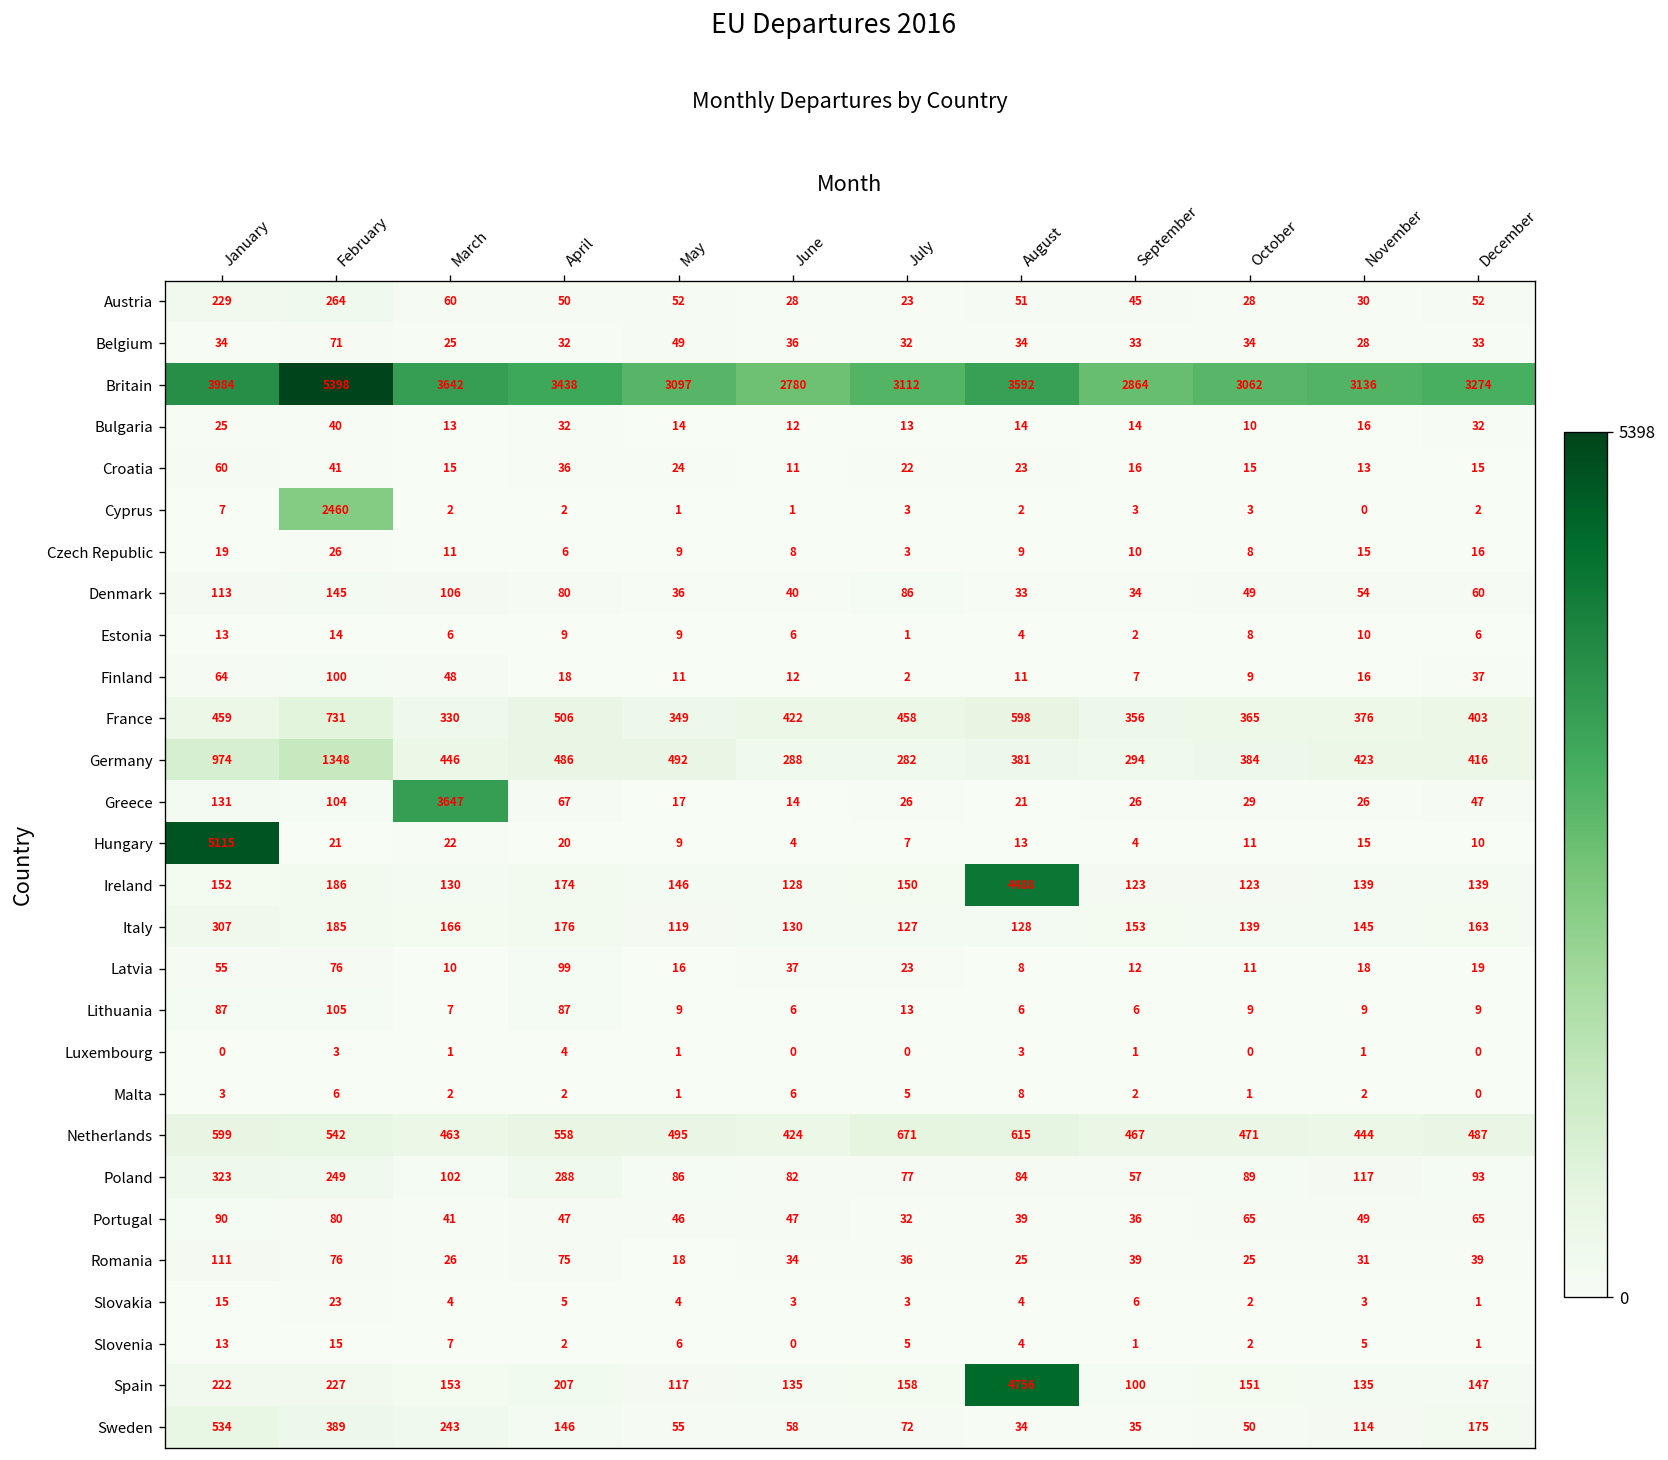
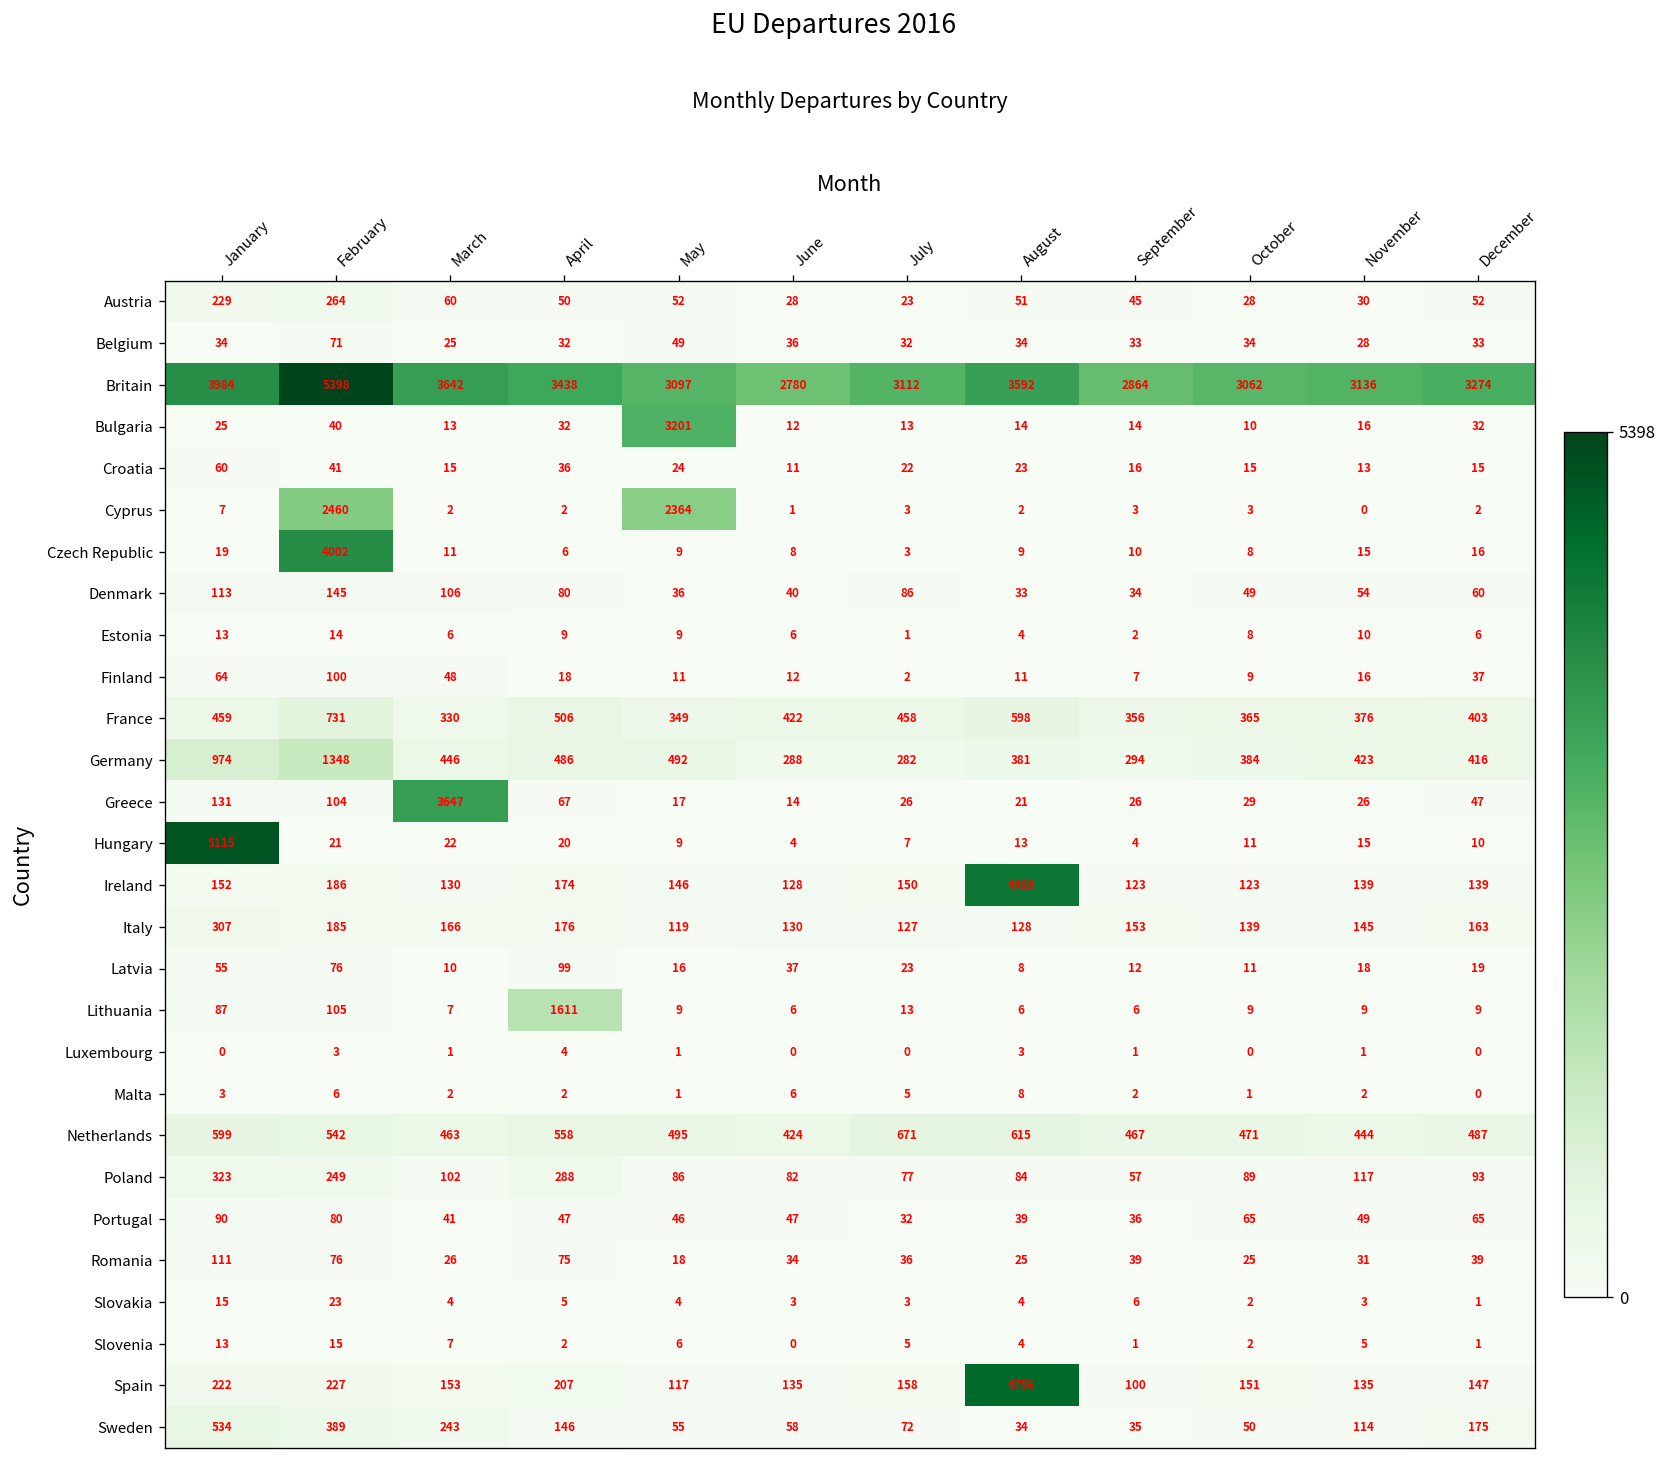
Bulgaria, May: 14 -> 3201
Cyprus, May: 1 -> 2364
Czech Republic, February: 26 -> 4002
Lithuania, April: 87 -> 1611
